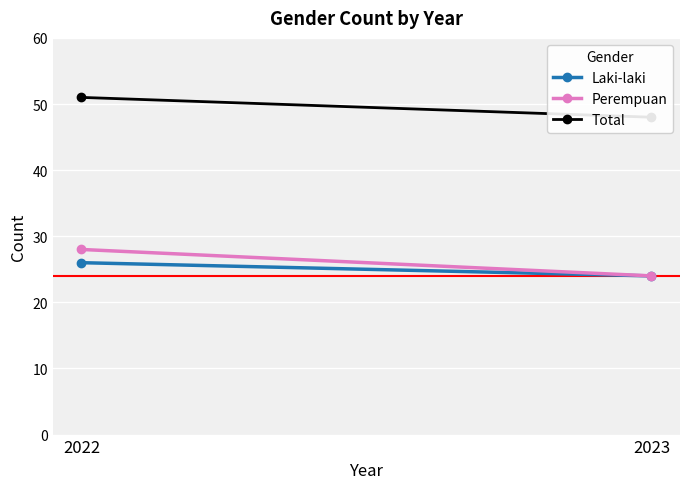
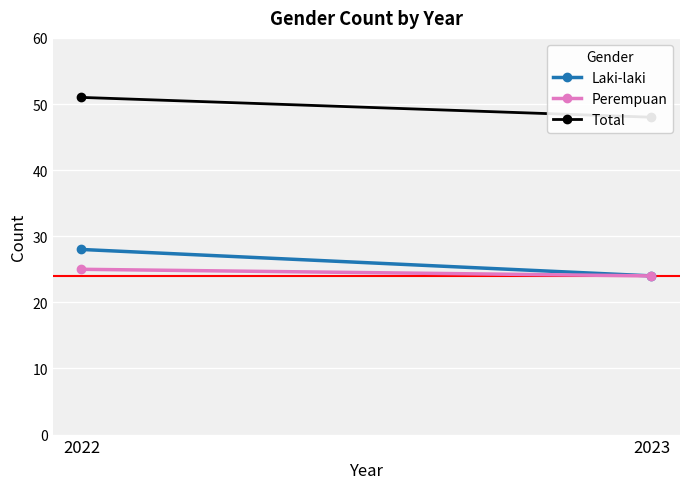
Laki-laki, 2022: 26 -> 28
Perempuan, 2022: 28 -> 25
